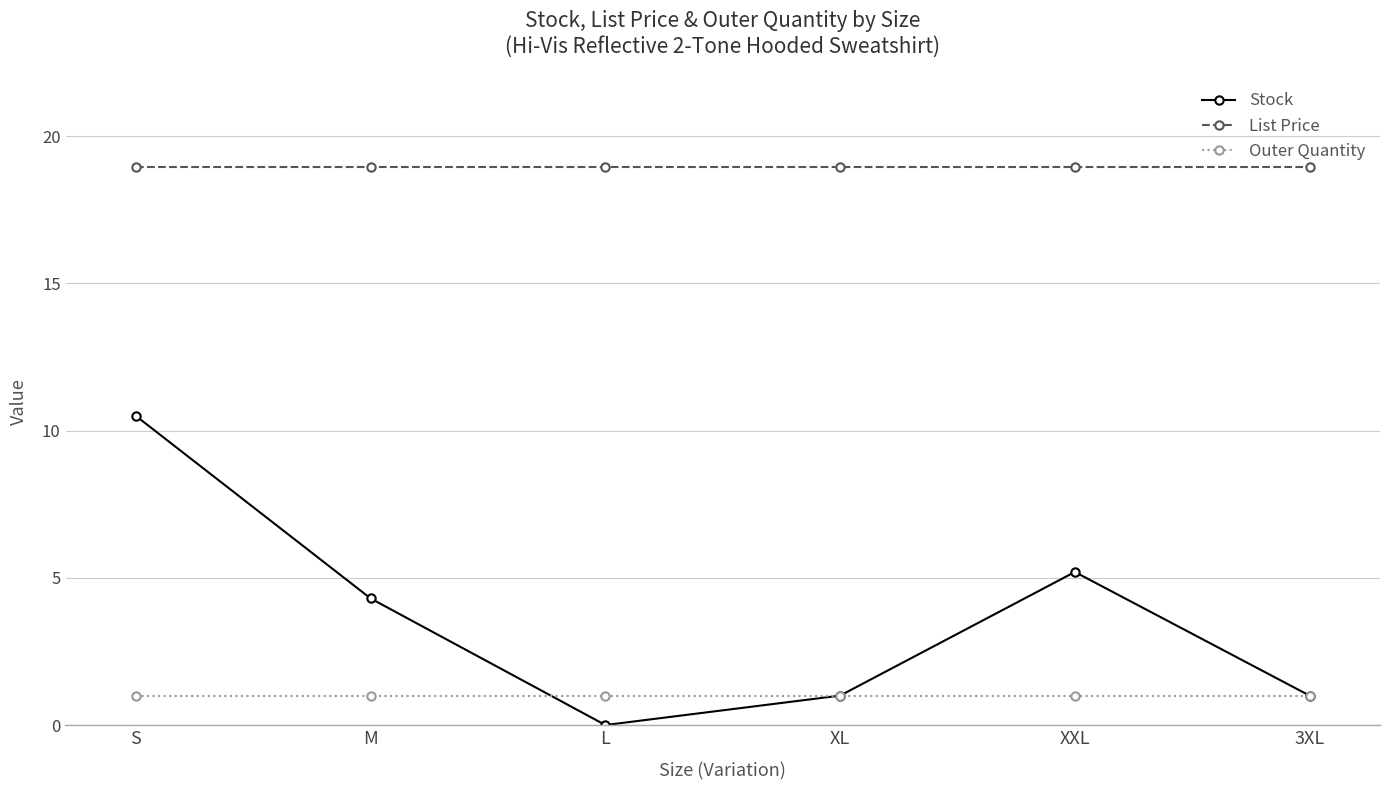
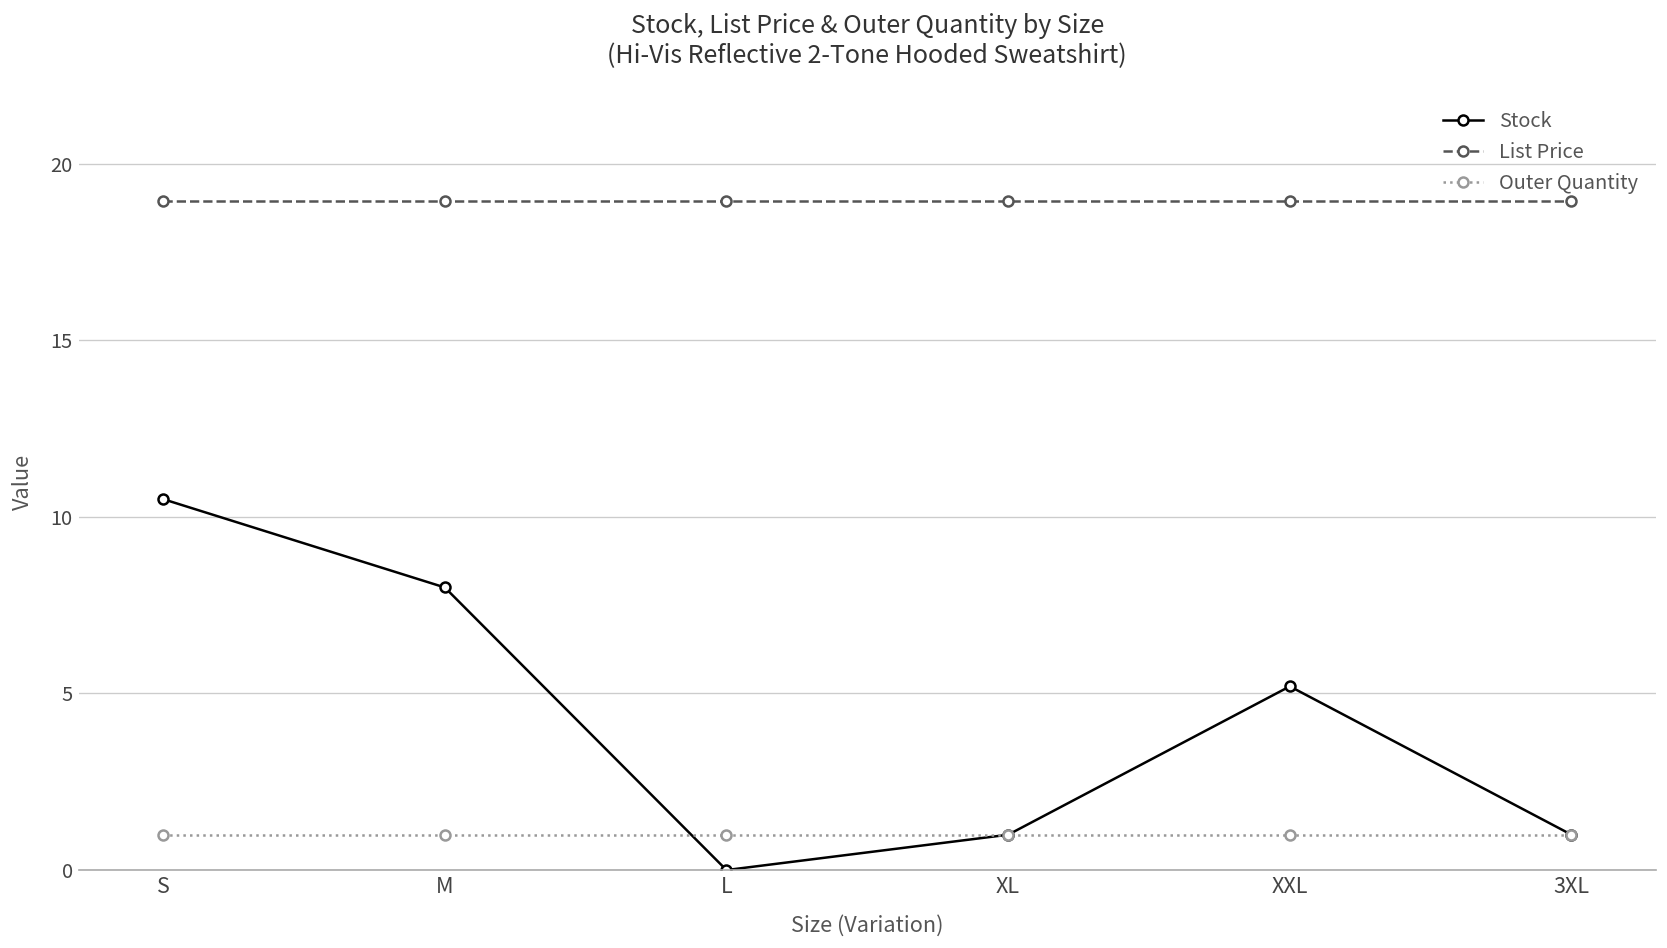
Stock, M: 4.3 -> 8.0
